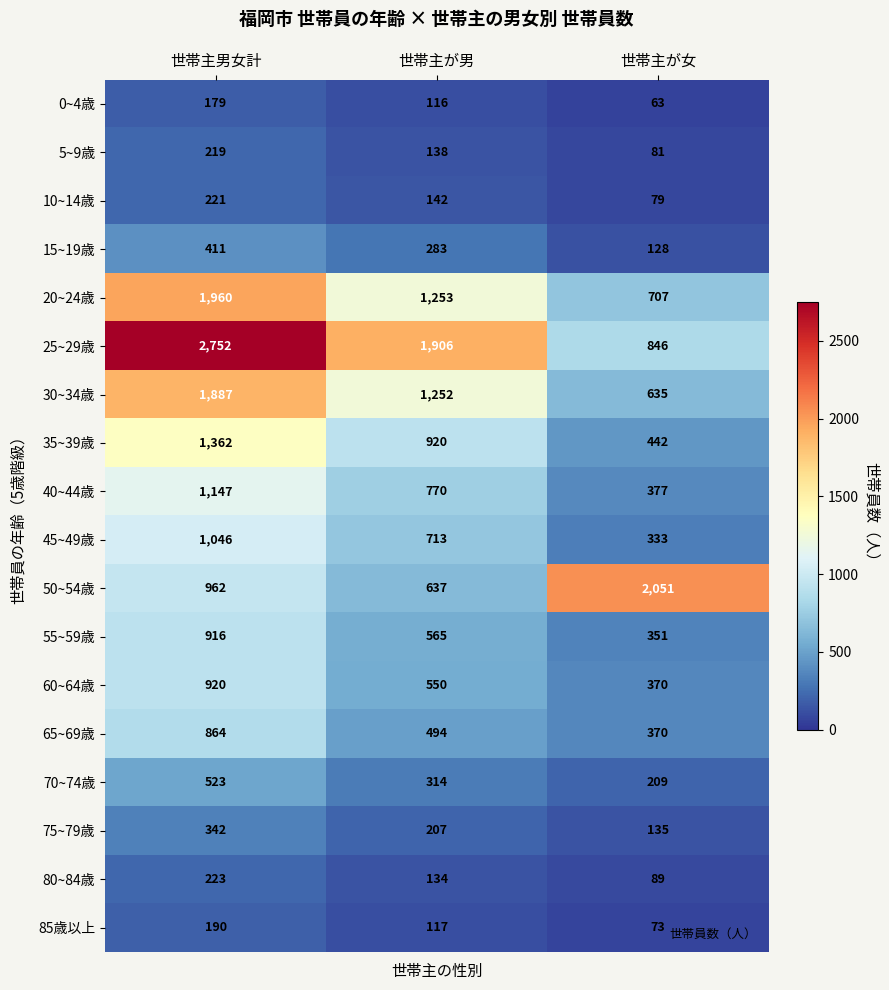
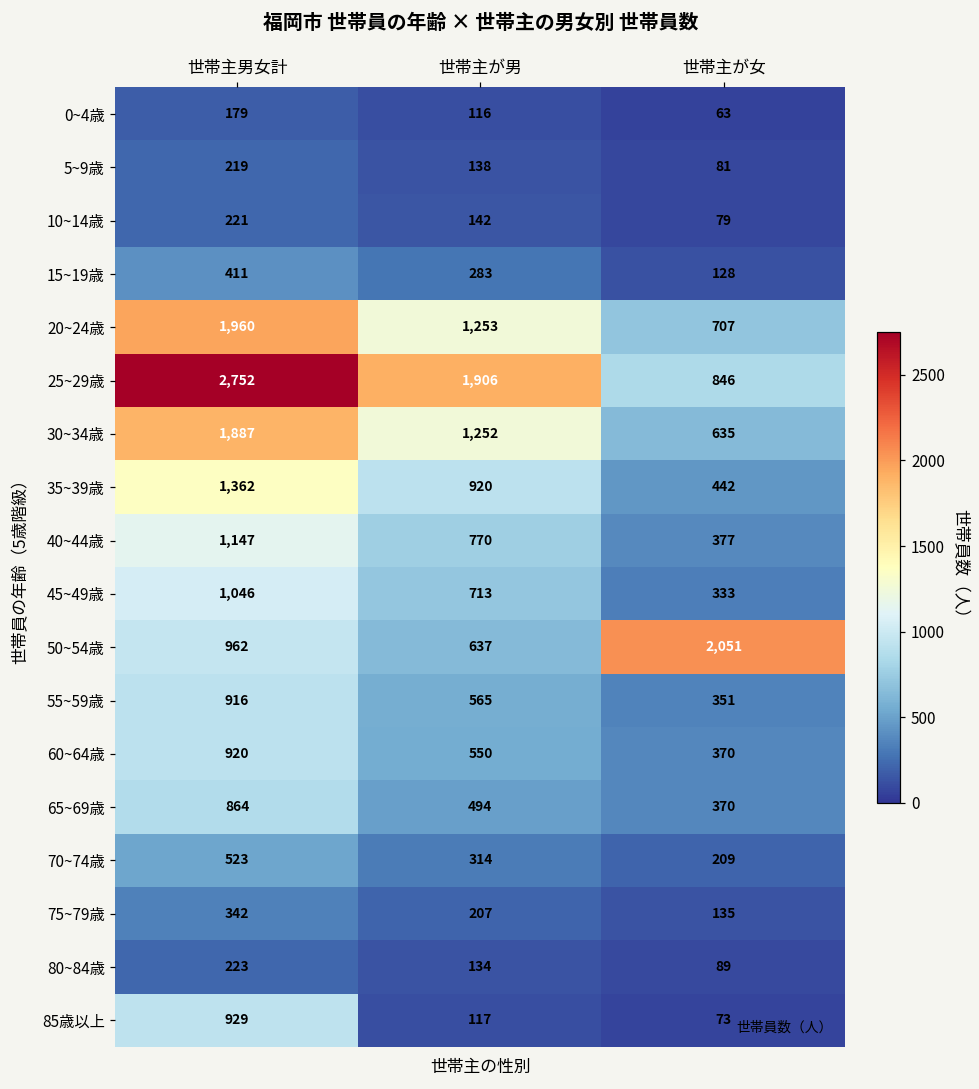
85歳以上, 世帯主男女計: 190 -> 929
